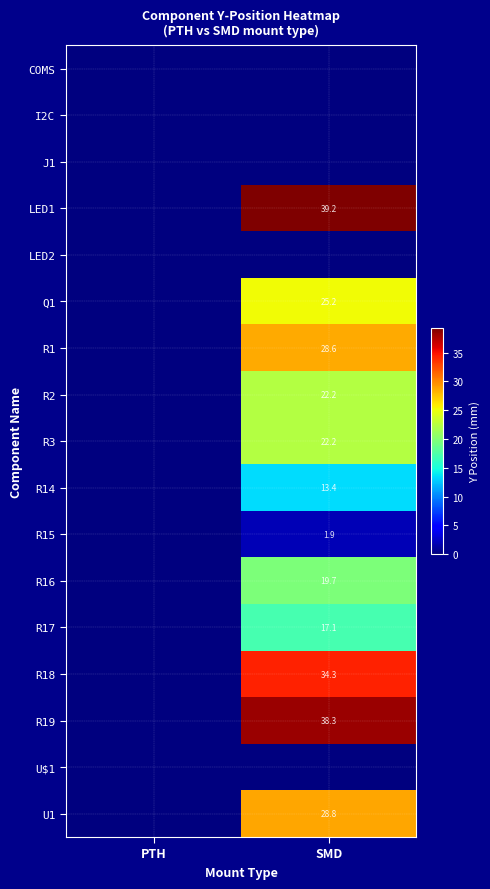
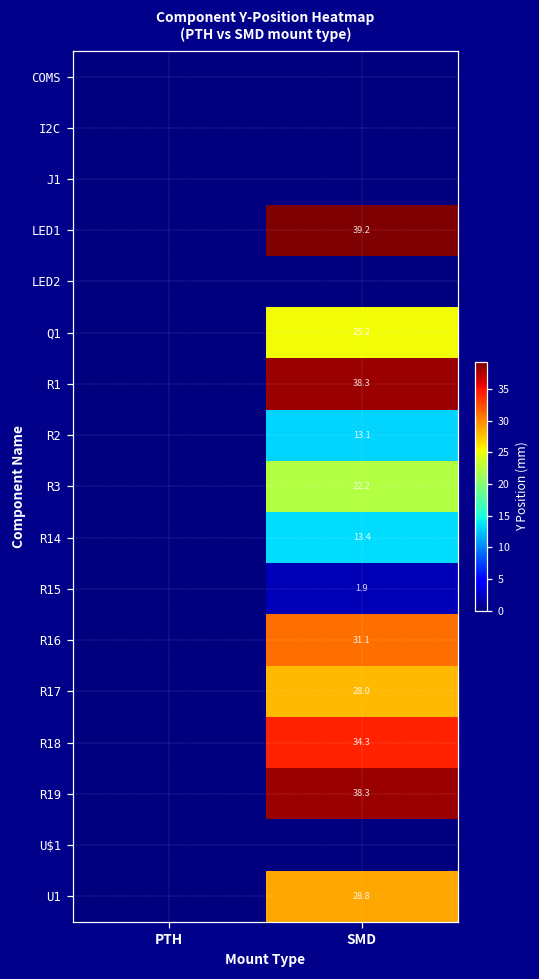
R1, SMD: 28.6 -> 38.3
R2, SMD: 22.2 -> 13.1
R16, SMD: 19.7 -> 31.1
R17, SMD: 17.1 -> 28.0
